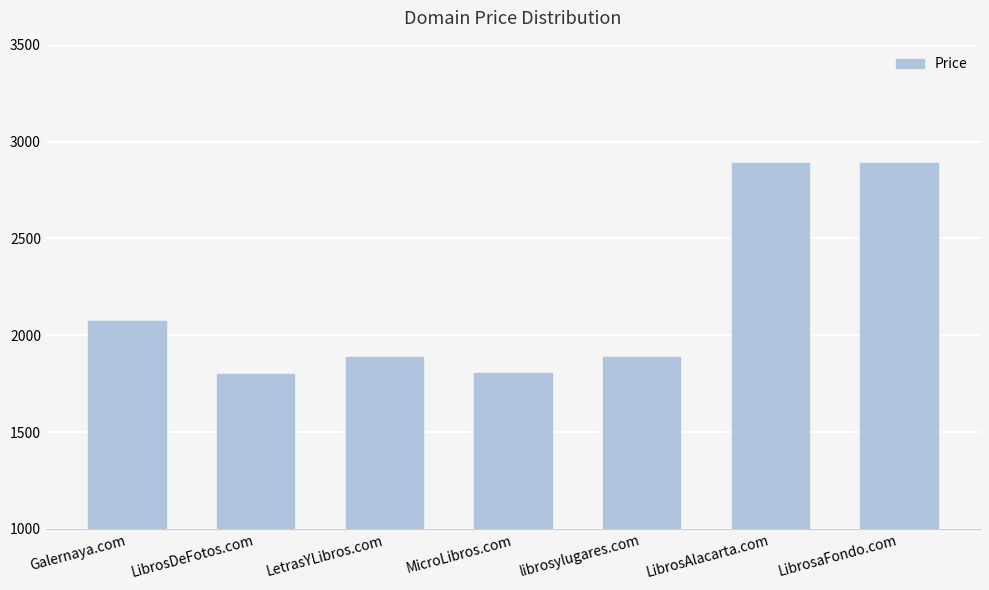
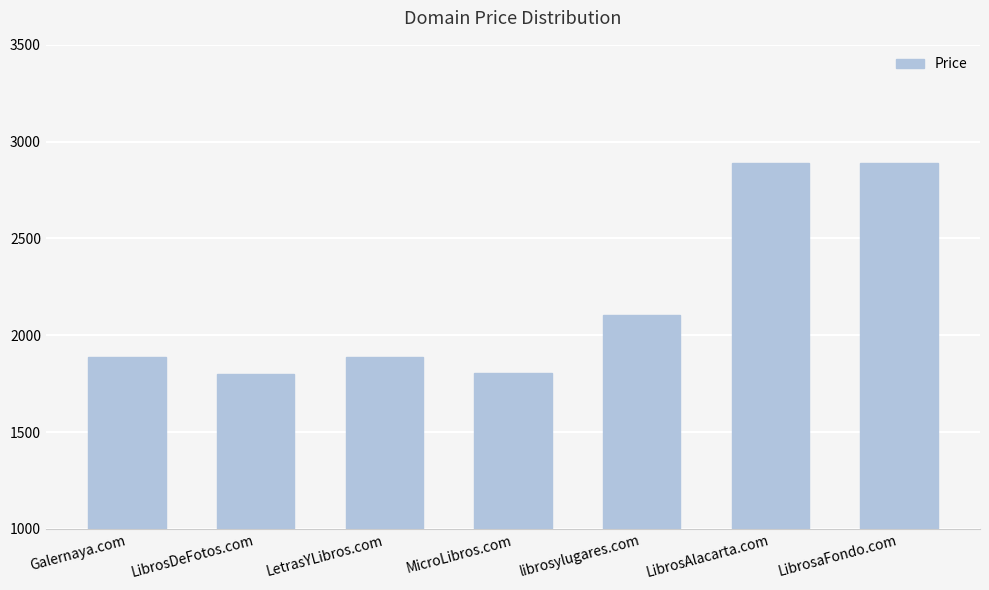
Galernaya.com: 2080 -> 1890
librosylugares.com: 1890 -> 2100
